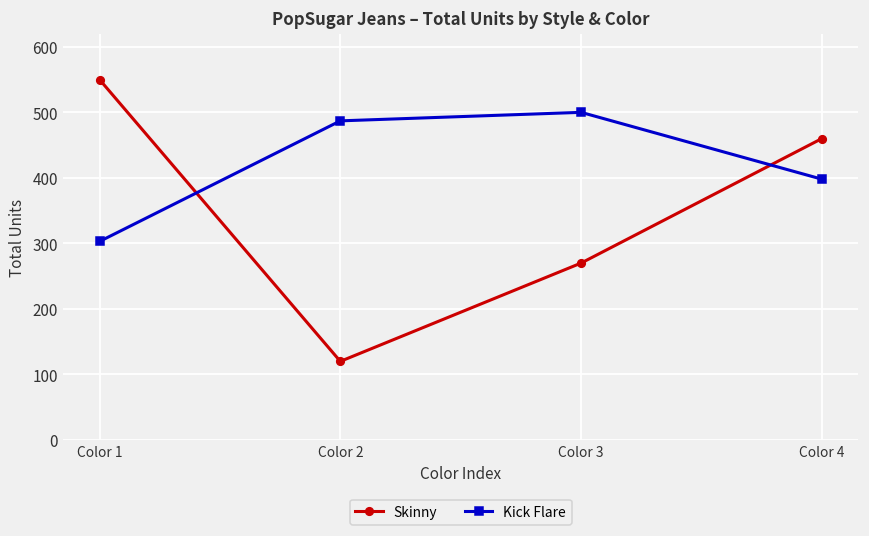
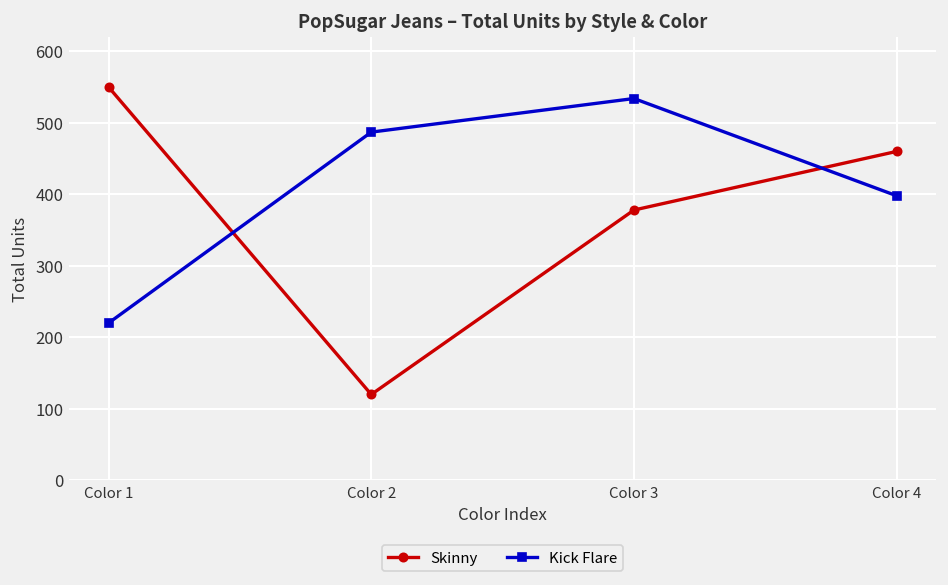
Kick Flare, Color 1: 300 -> 220
Skinny, Color 3: 270 -> 380
Kick Flare, Color 3: 500 -> 530
